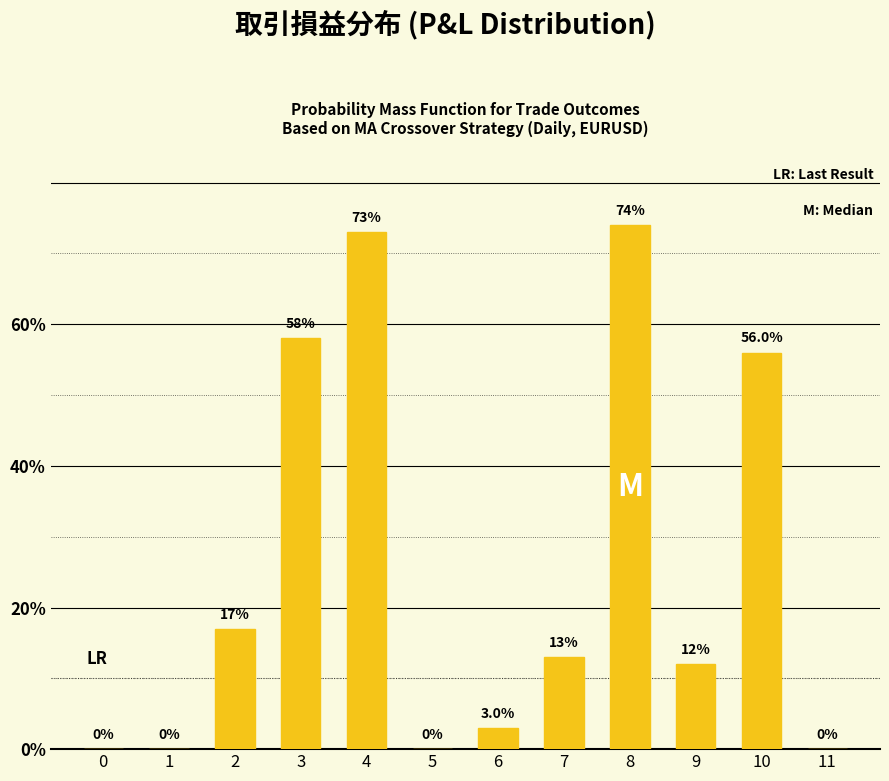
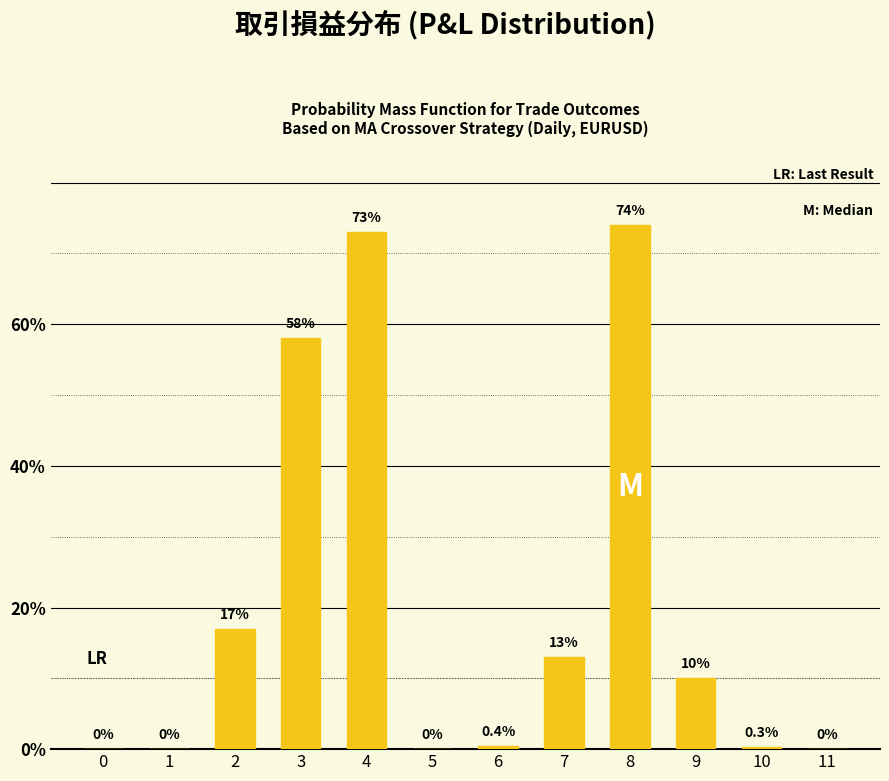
6: 3.0% -> 0.4%
9: 12% -> 10%
10: 56.0% -> 0.3%
